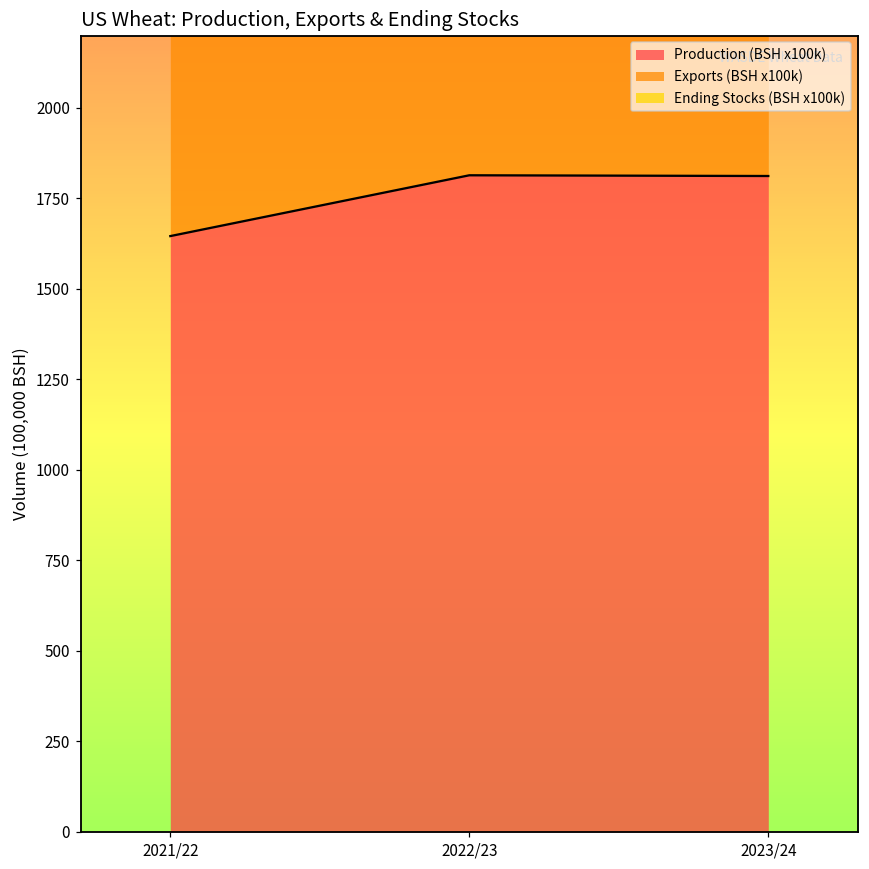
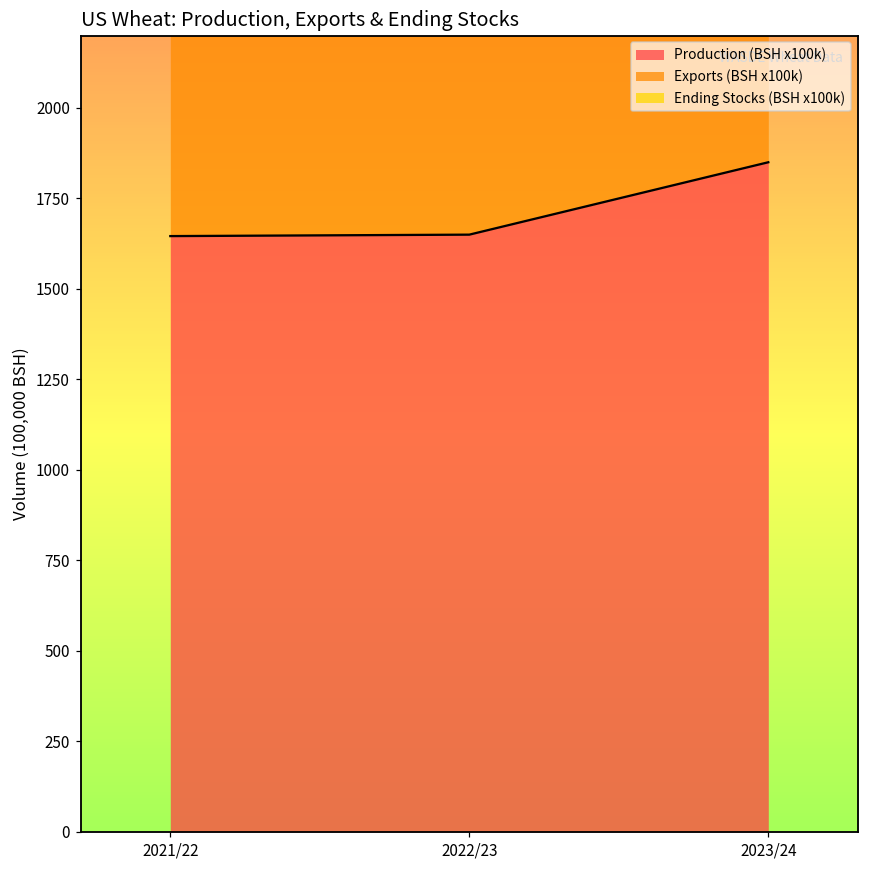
Production (BSH x100k), 2022/23: 1810 -> 1650
Production (BSH x100k), 2023/24: 1810 -> 1850
